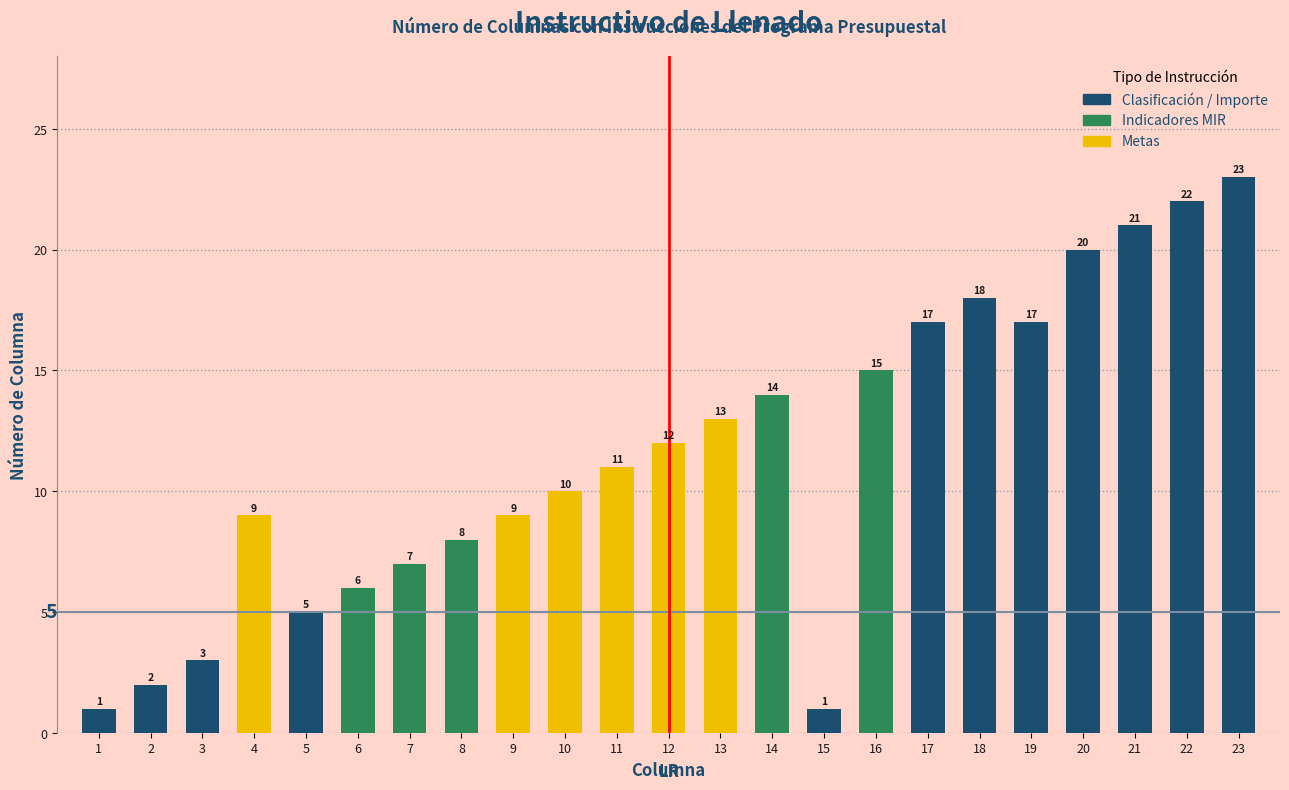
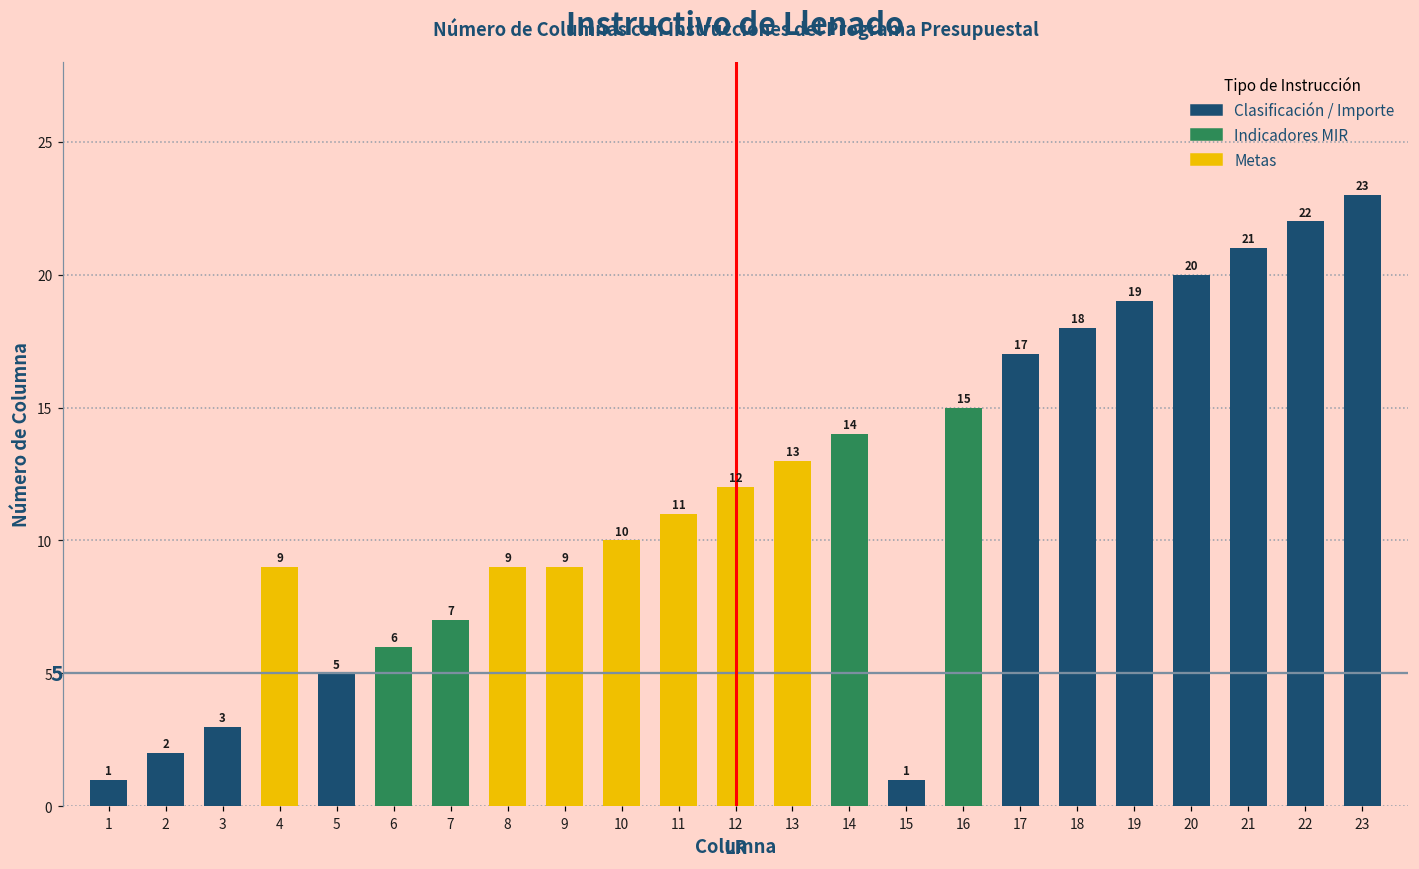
8: 8 -> 9
19: 17 -> 19
